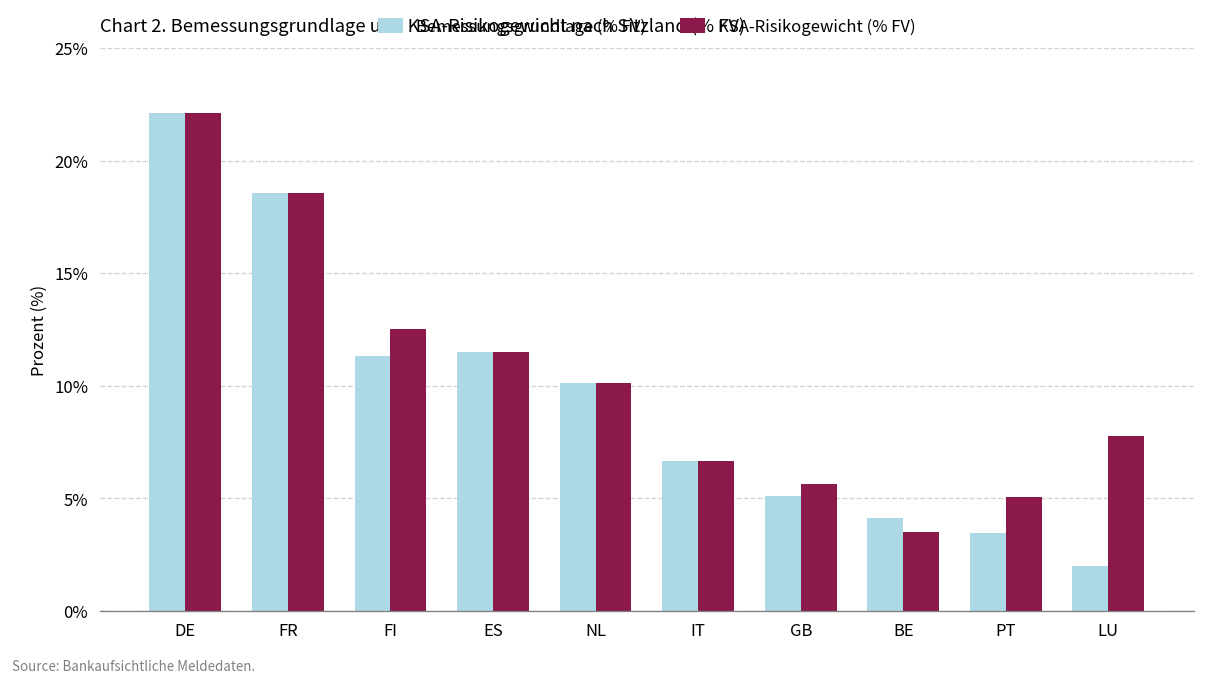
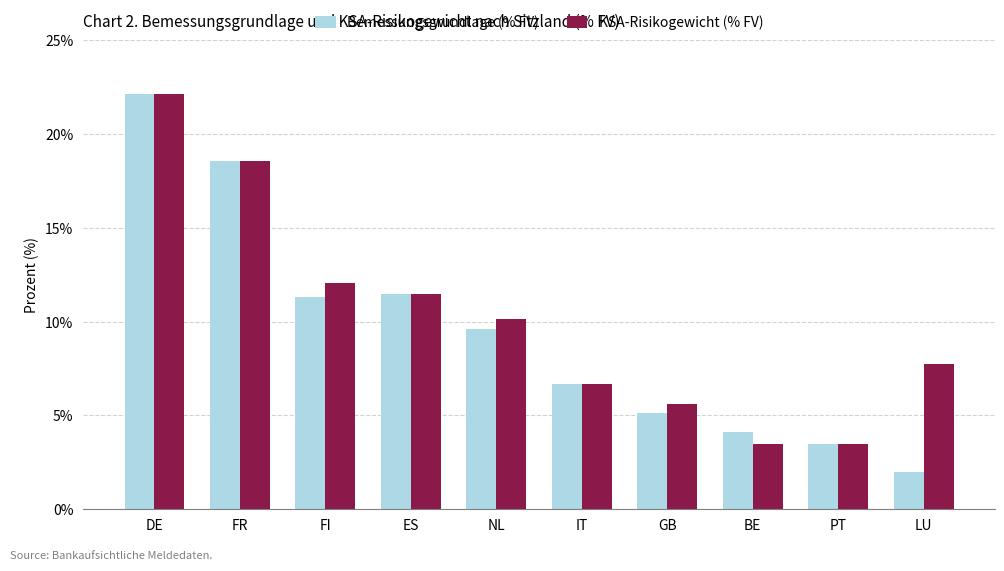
KSA-Risikogewicht (% FV), FI: 12.5% -> 12.1%
Bemessungsgrundlage (% FV), NL: 10.1% -> 9.6%
KSA-Risikogewicht (% FV), PT: 5.0% -> 3.5%
